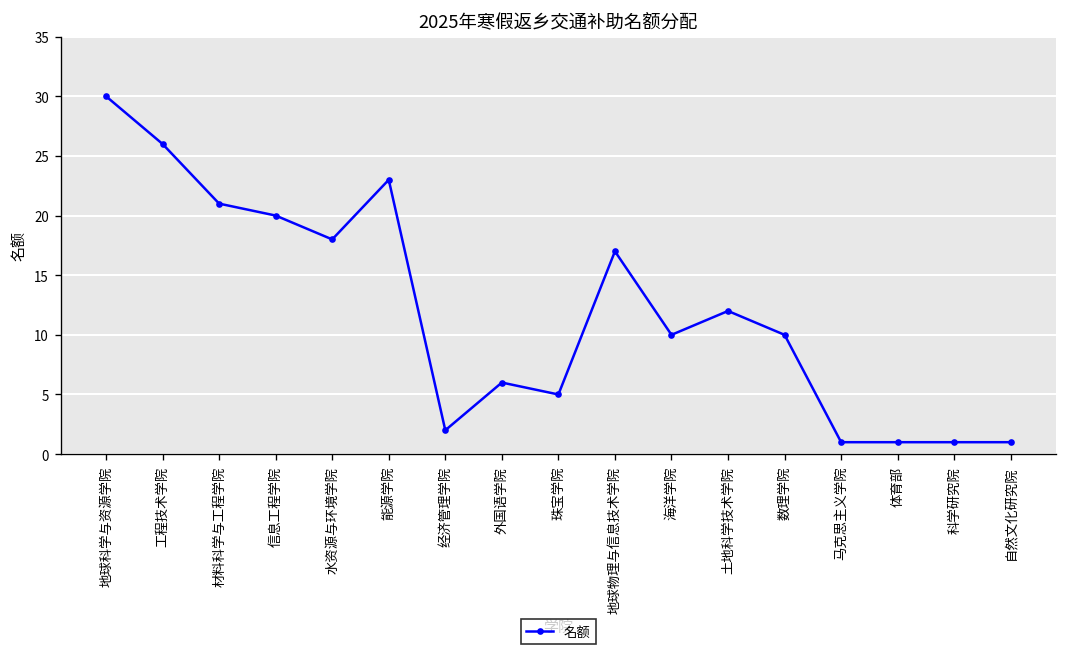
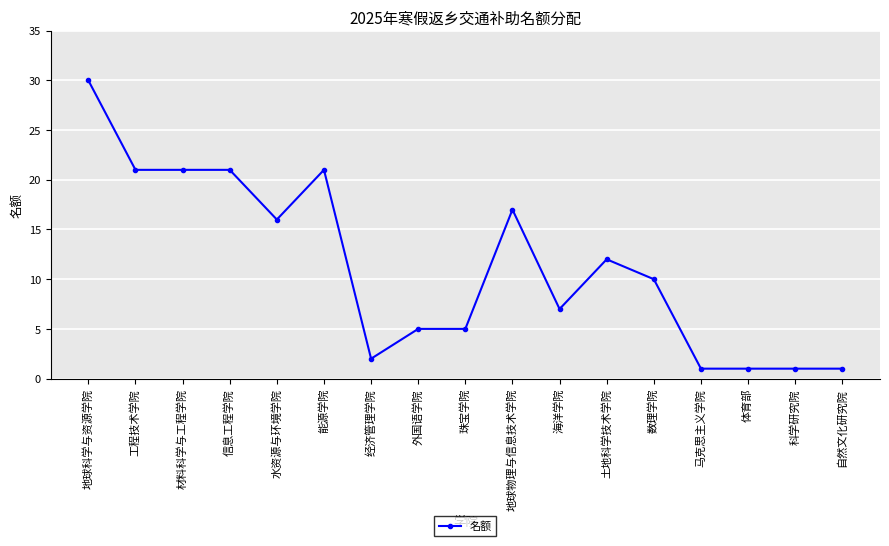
工程技术学院: 26 -> 21
信息工程学院: 20 -> 21
水资源与环境学院: 18 -> 16
能源学院: 23 -> 21
外国语学院: 6 -> 5
海洋学院: 10 -> 7
